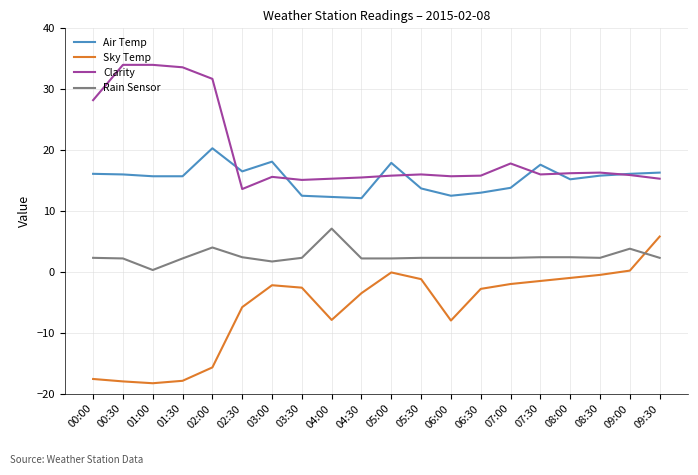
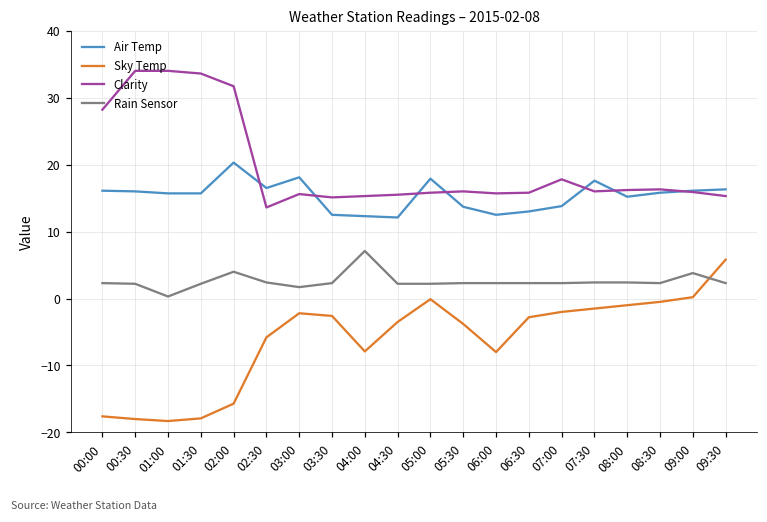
Sky Temp, 05:30: -1 -> -4
